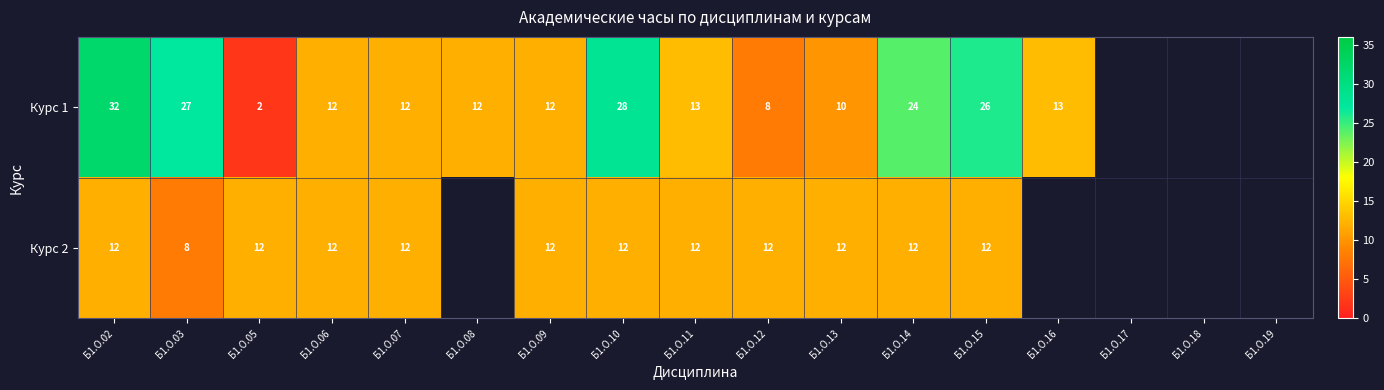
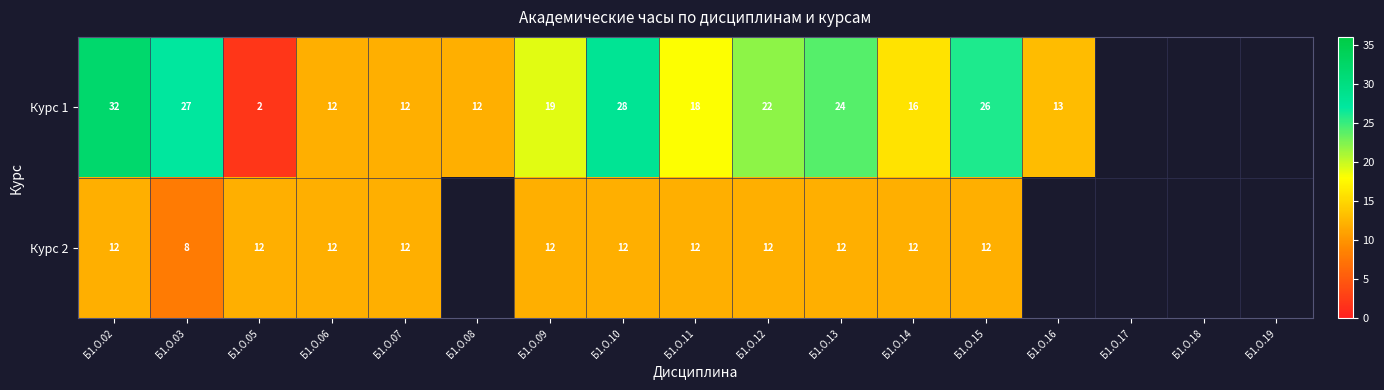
Курс 1, Б1.О.09: 12 -> 19
Курс 1, Б1.О.11: 13 -> 18
Курс 1, Б1.О.12: 8 -> 22
Курс 1, Б1.О.13: 10 -> 24
Курс 1, Б1.О.14: 24 -> 16
